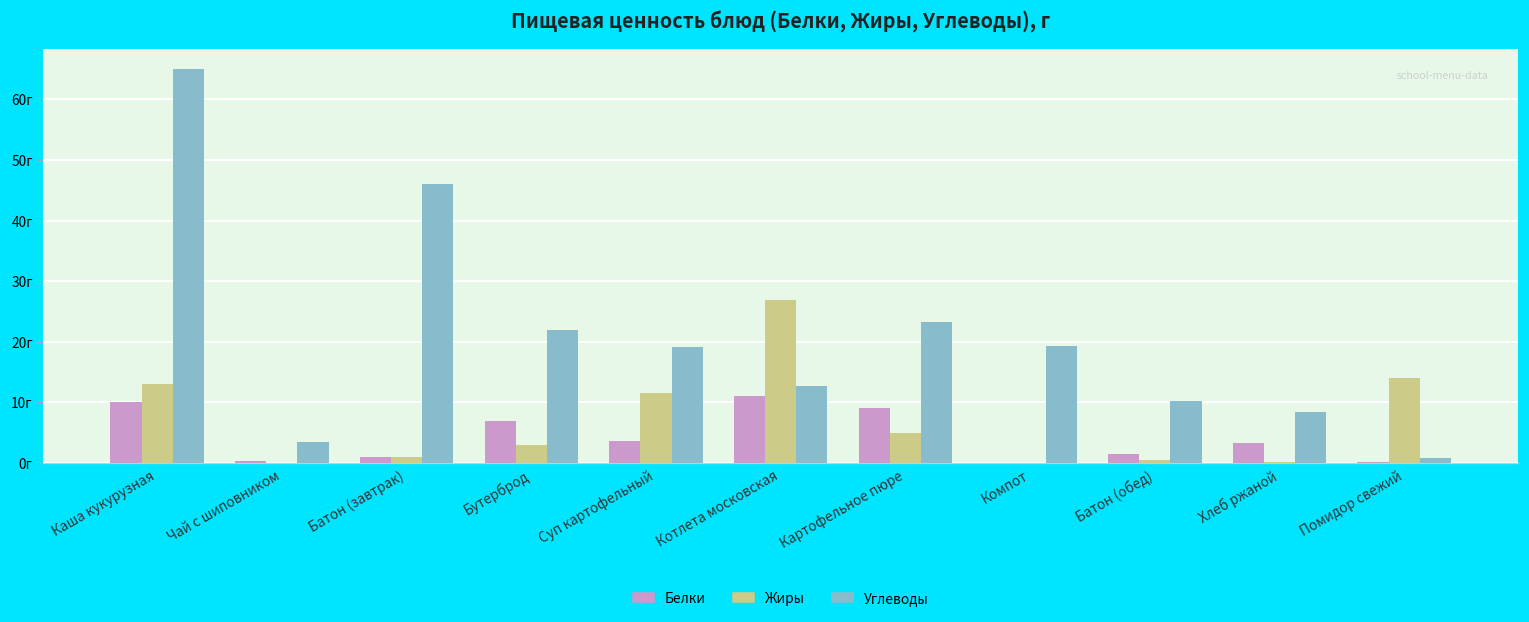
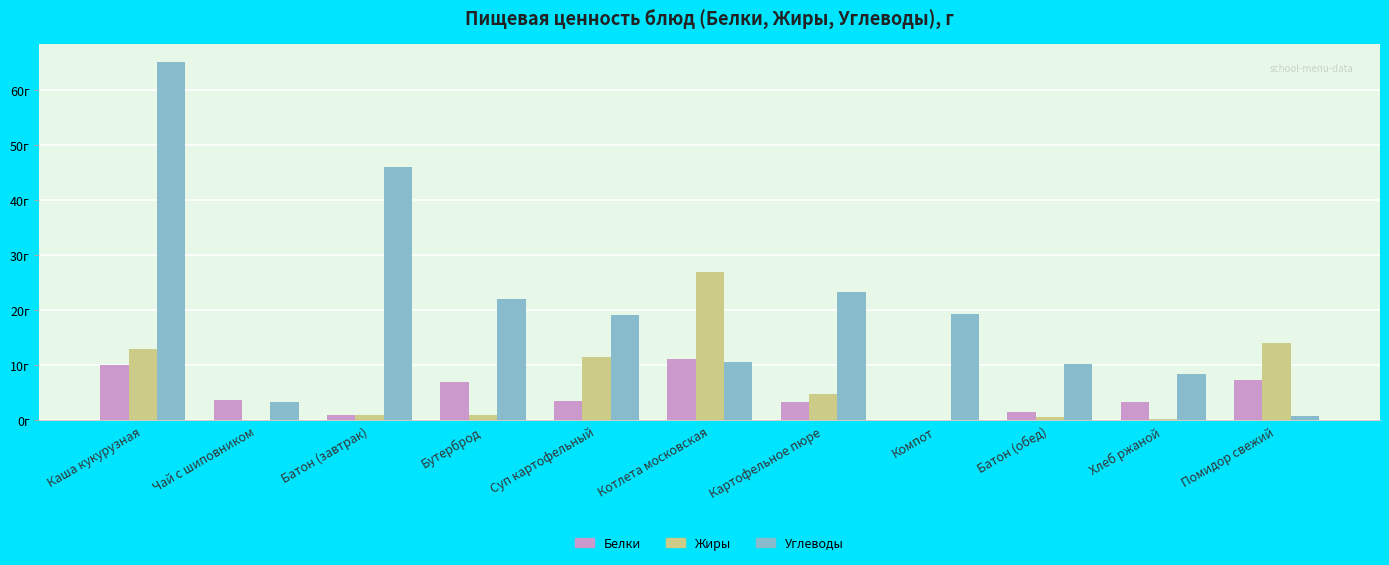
Белки, Чай с шиповником: 0г -> 4г
Жиры, Бутерброд: 3г -> 1г
Углеводы, Котлета московская: 13г -> 11г
Белки, Картофельное пюре: 9г -> 3г
Белки, Помидор свежий: 0г -> 7г
